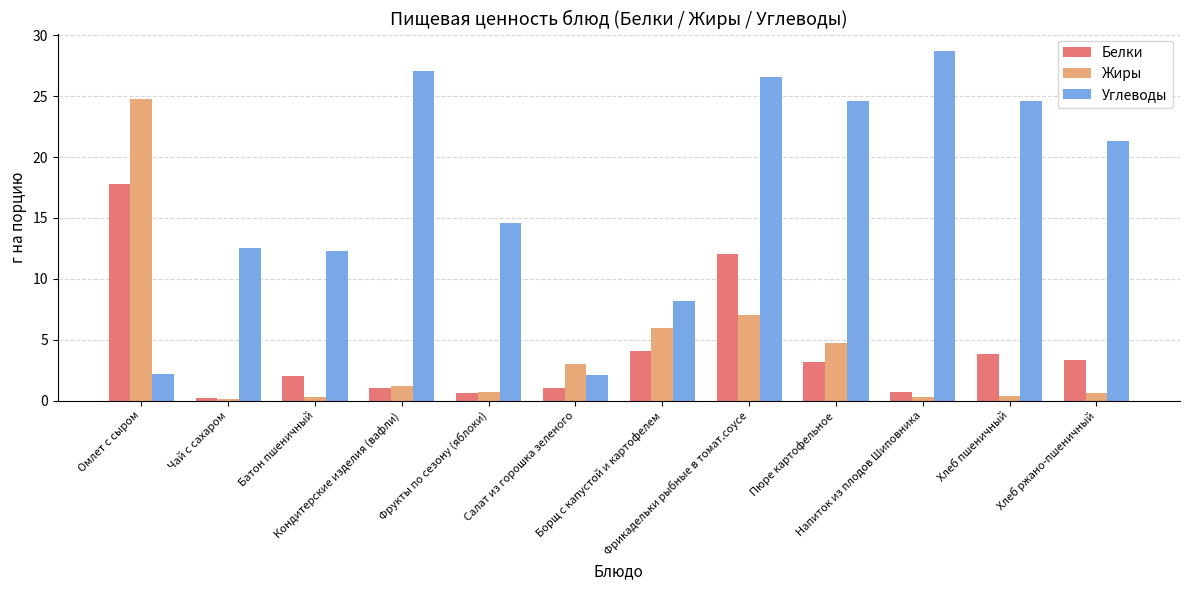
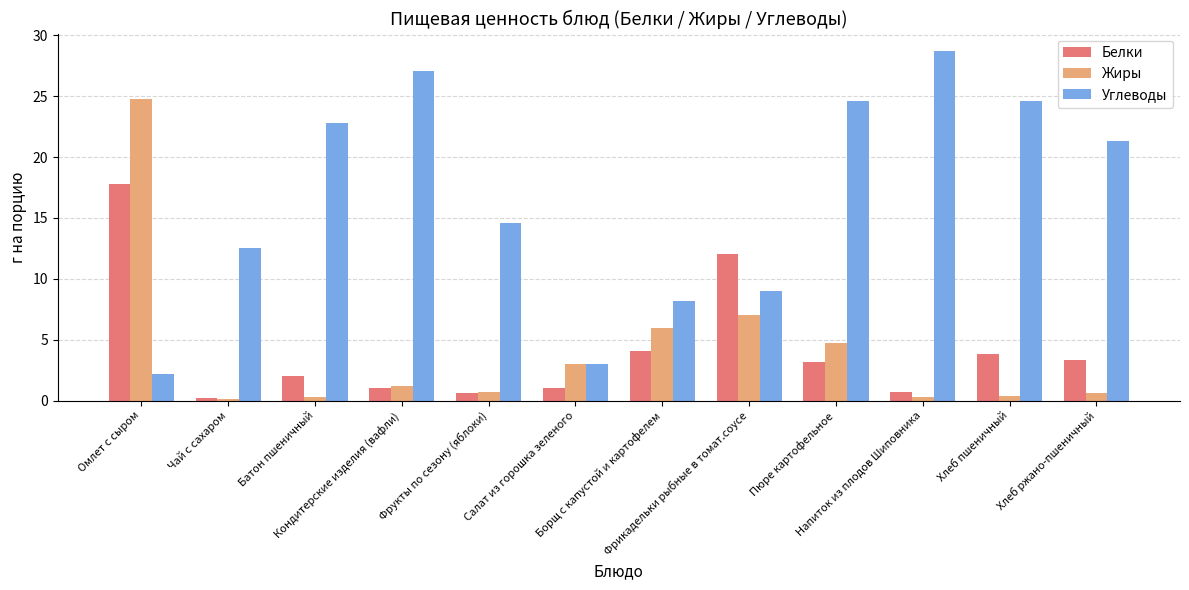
Углеводы, Батон пшеничный: 12.3 -> 22.8
Углеводы, Салат из горошка зеленого: 2.1 -> 3.0
Углеводы, Фрикадельки рыбные в томат.соусе: 26.6 -> 9.0
